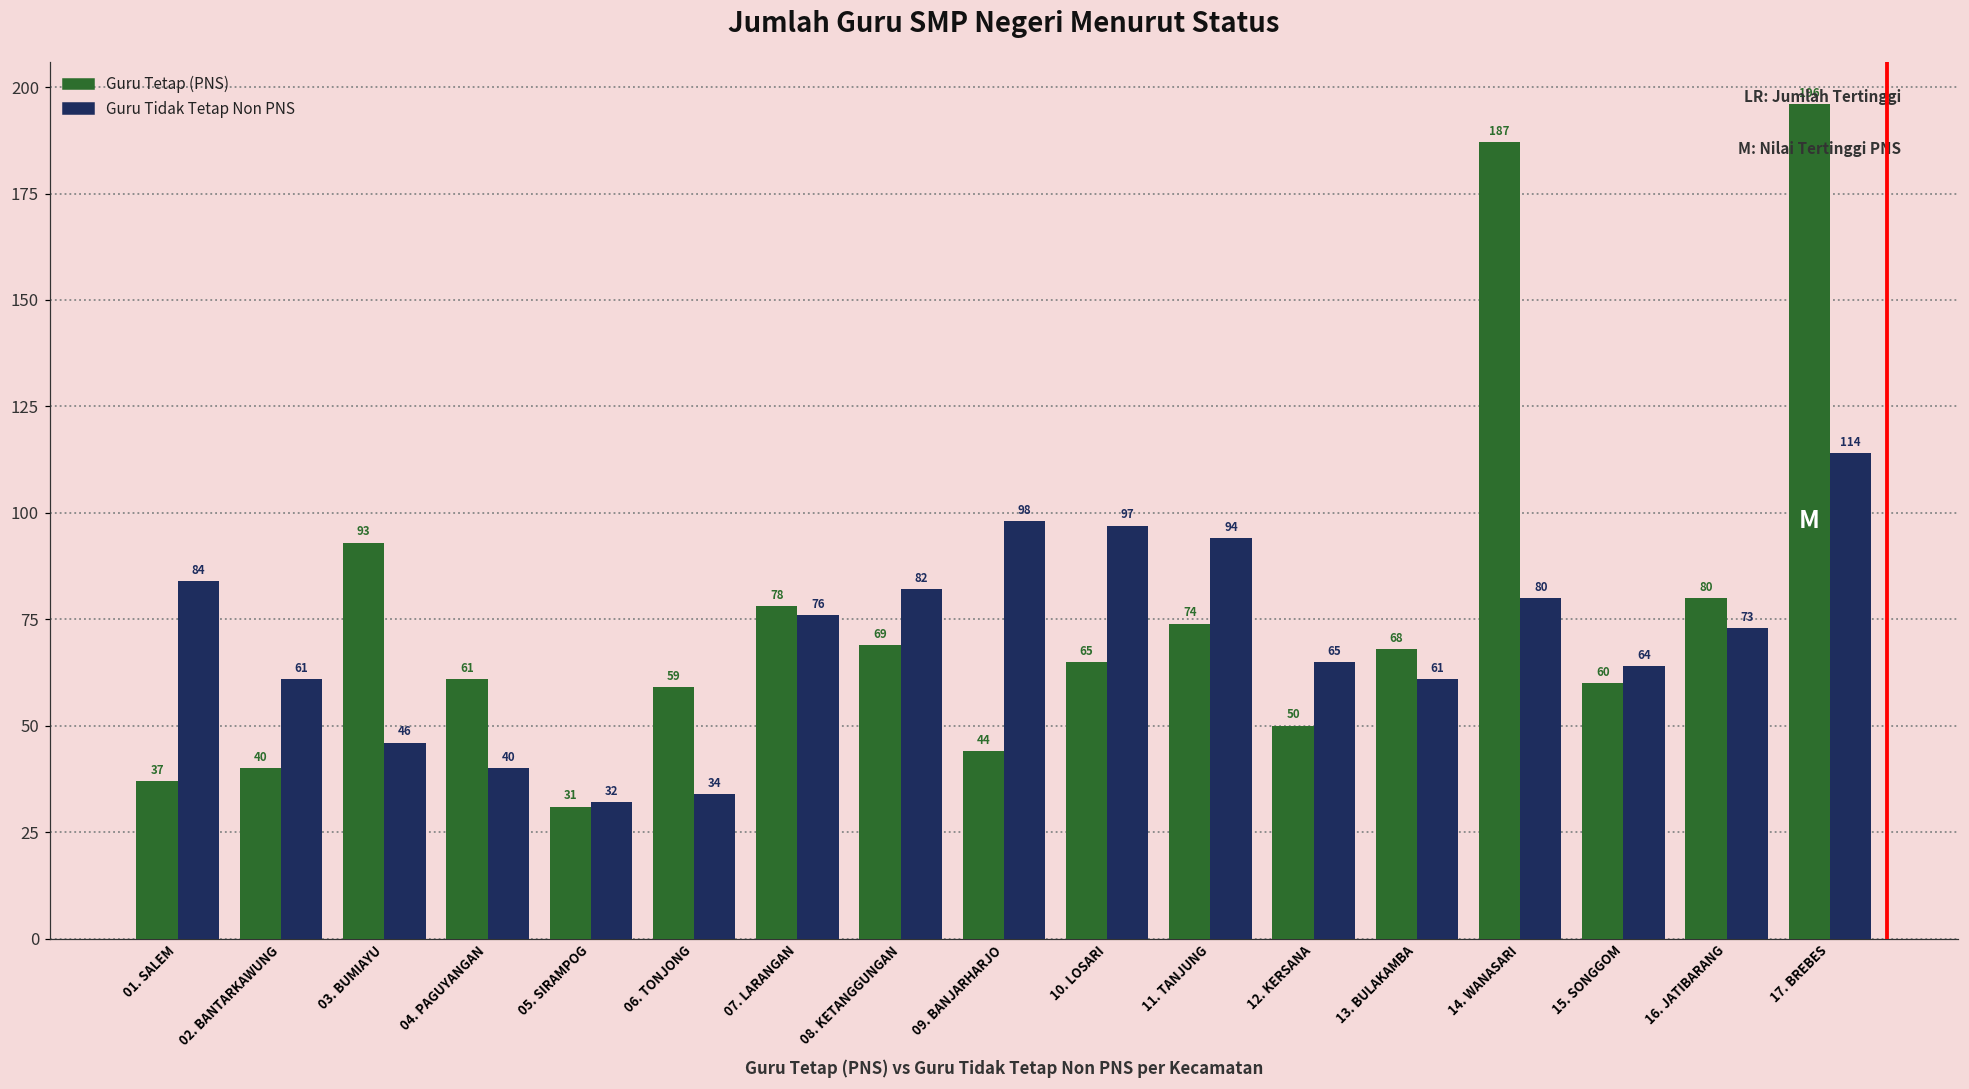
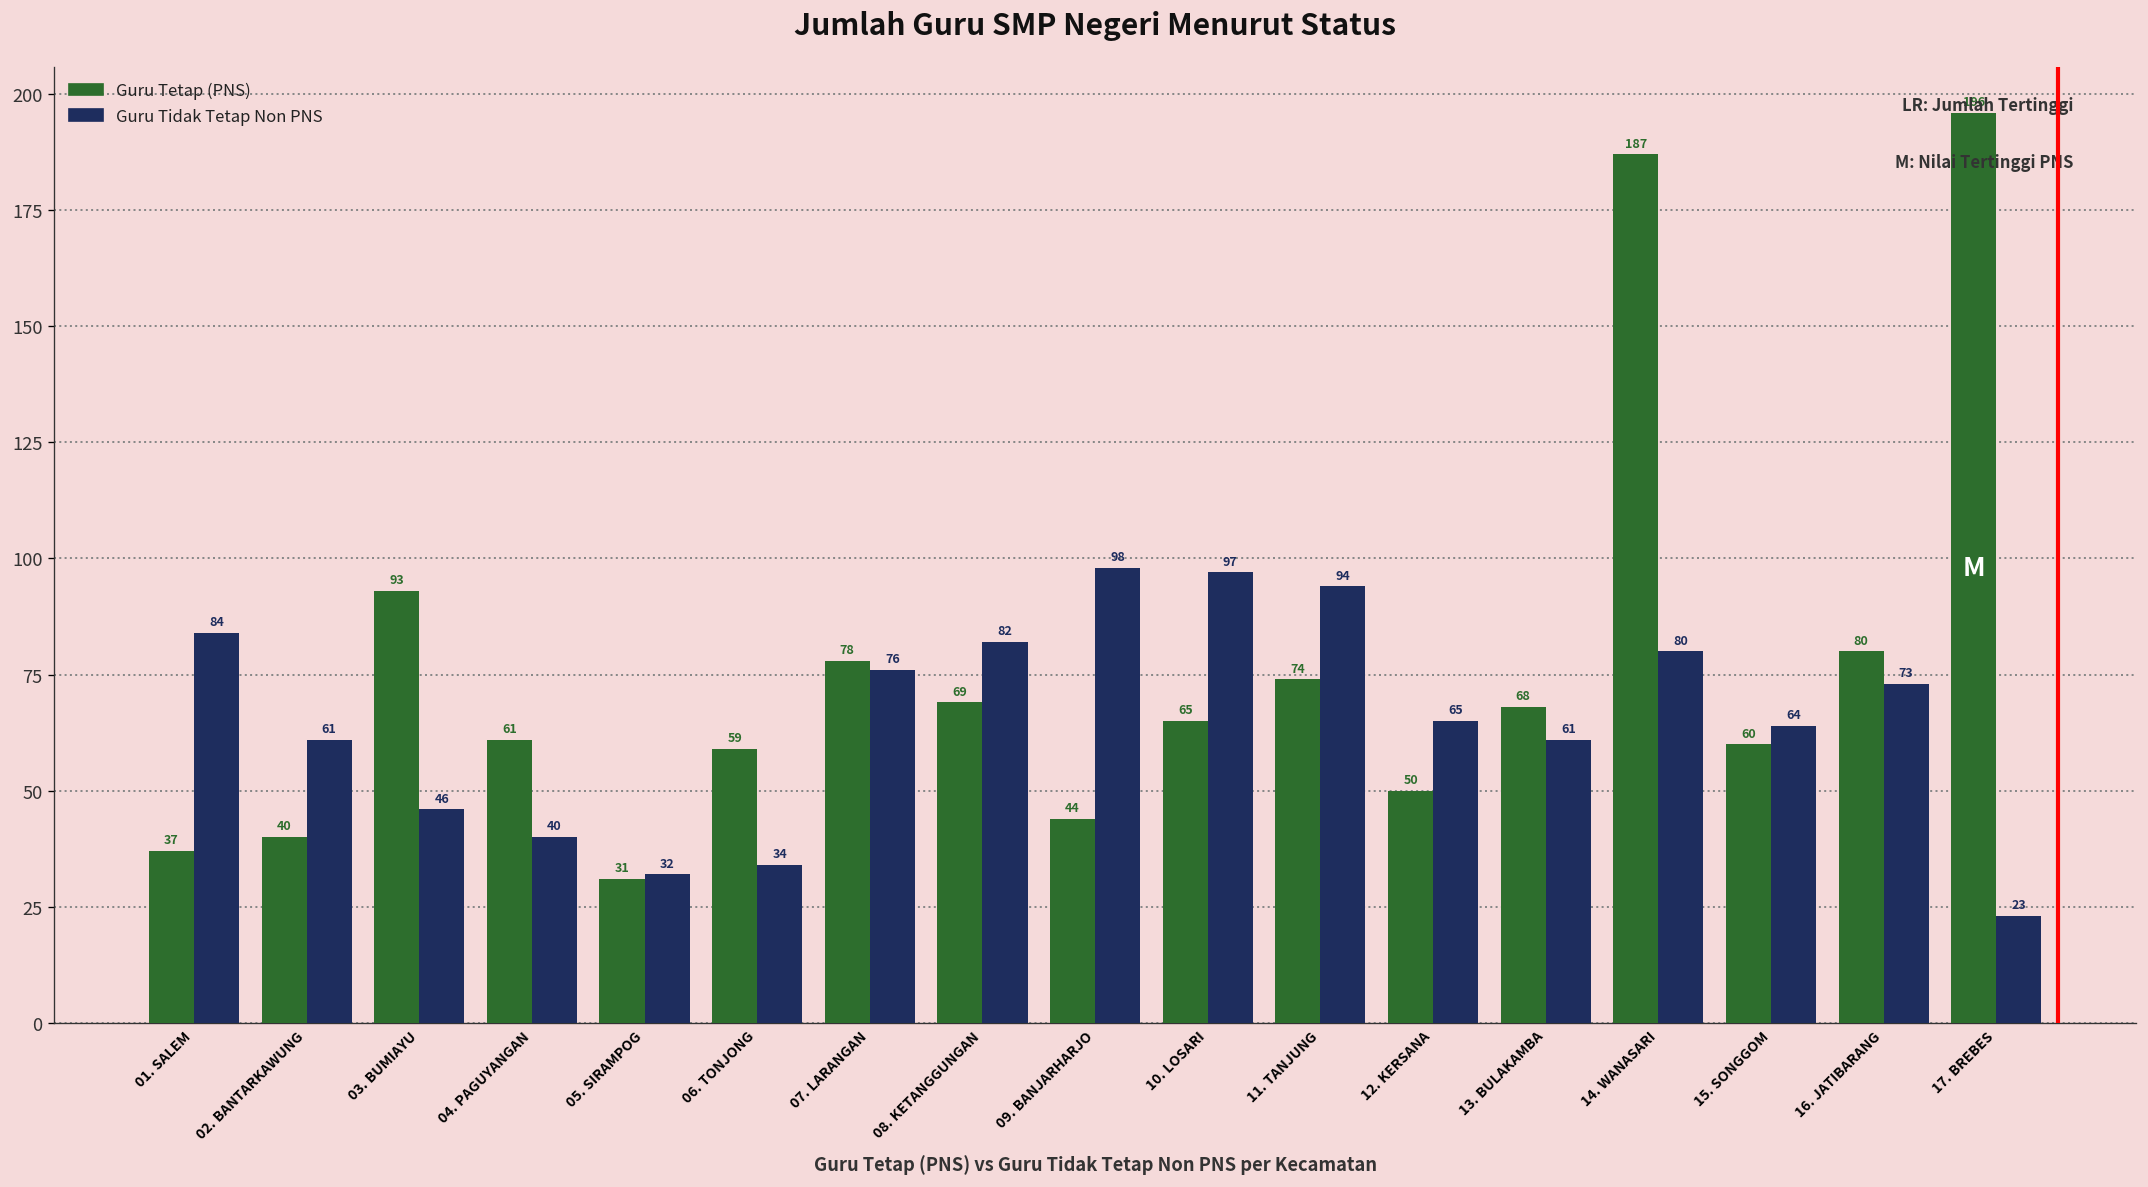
Guru Tidak Tetap Non PNS, 17. BREBES: 114 -> 23
